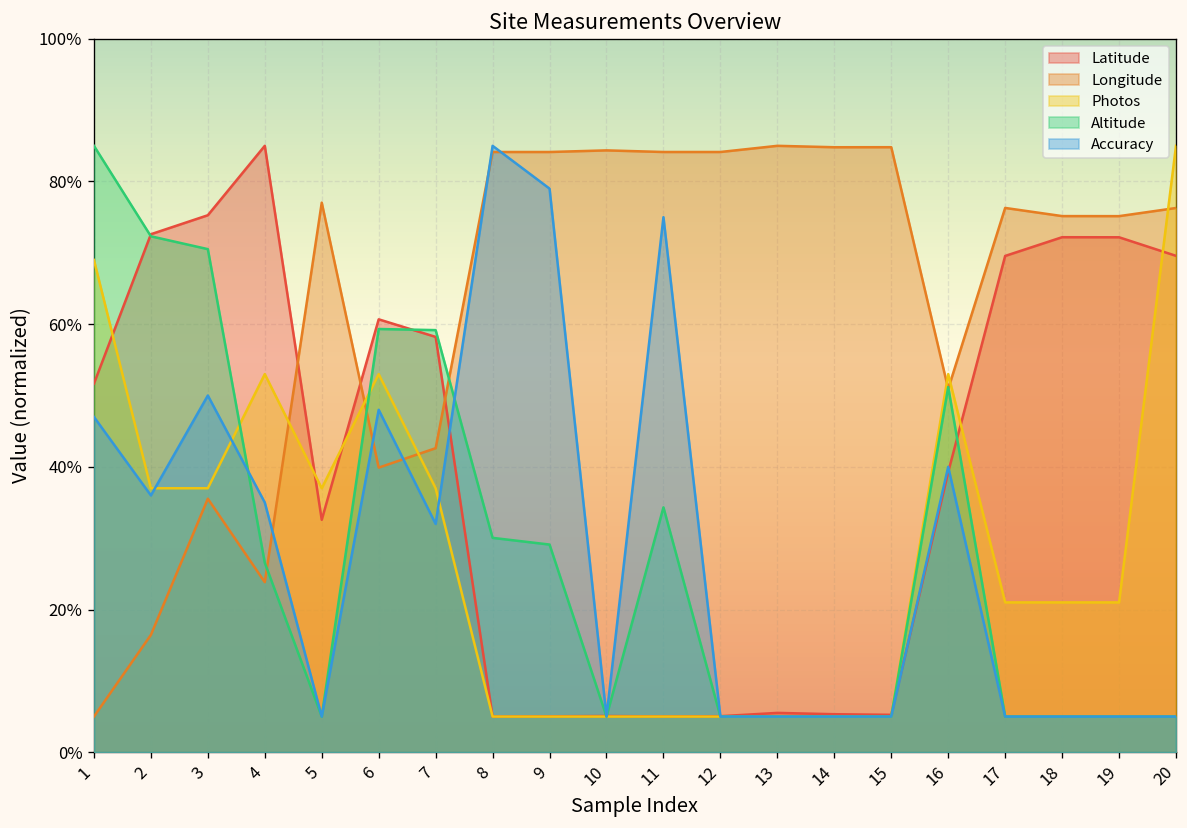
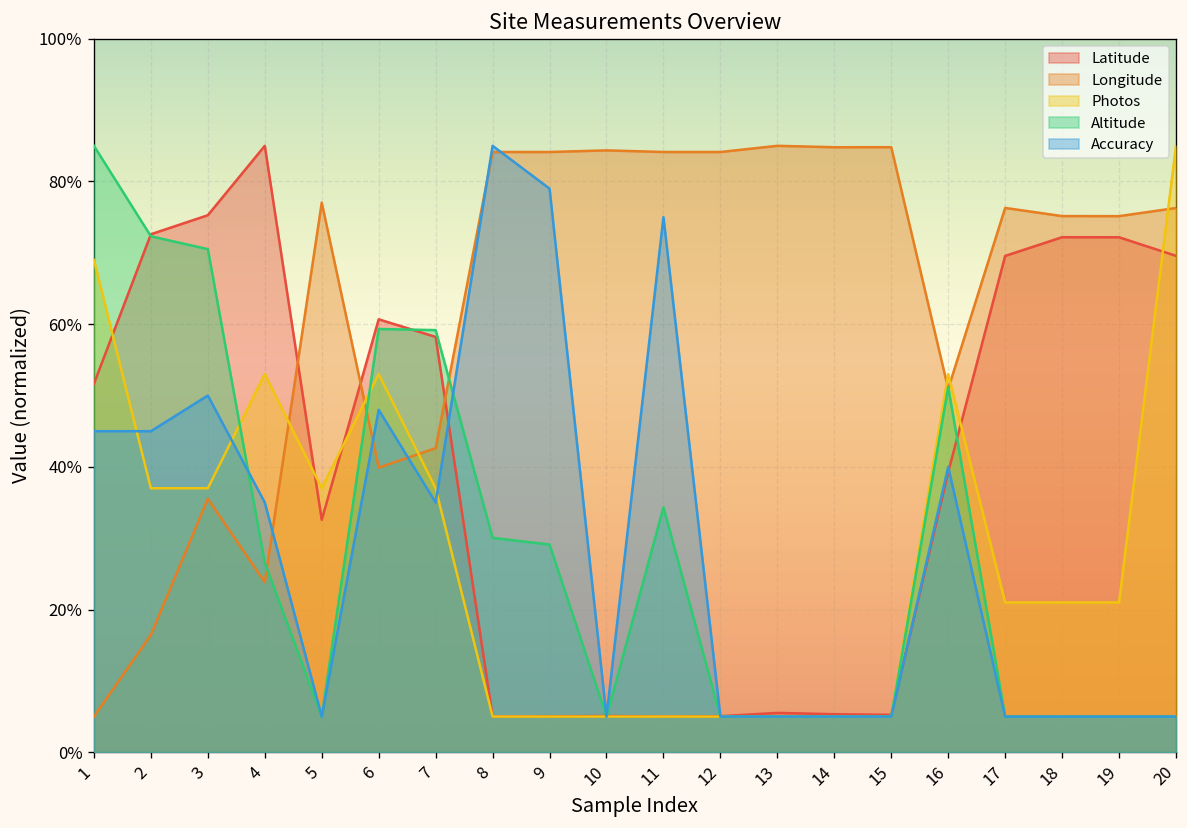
Accuracy, 1: 47% -> 45%
Accuracy, 2: 36% -> 45%
Accuracy, 7: 32% -> 35%
